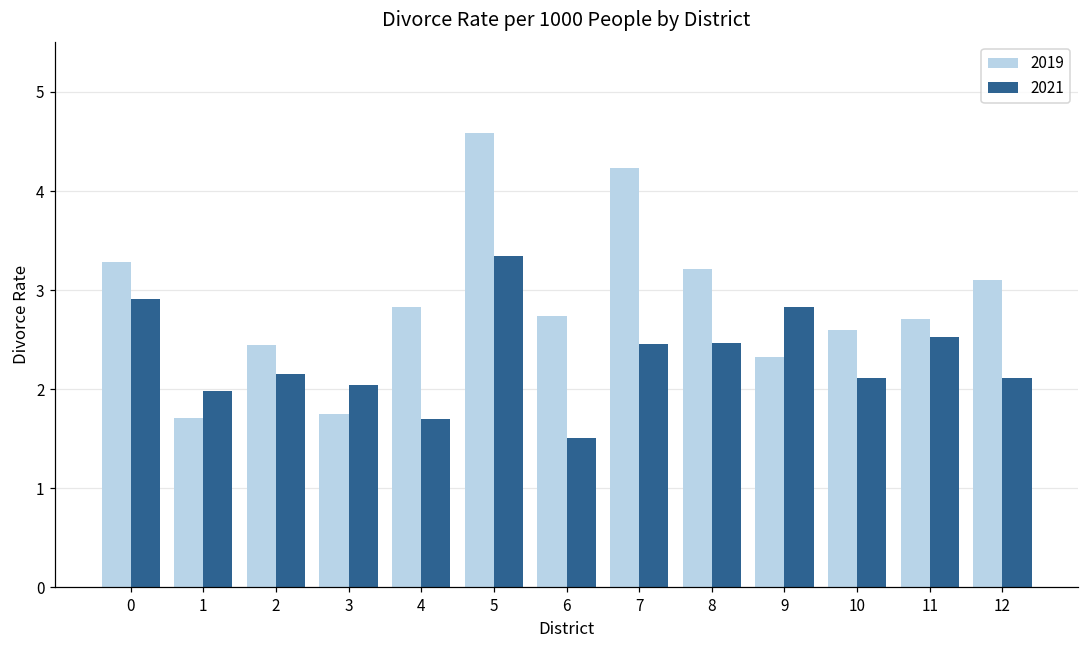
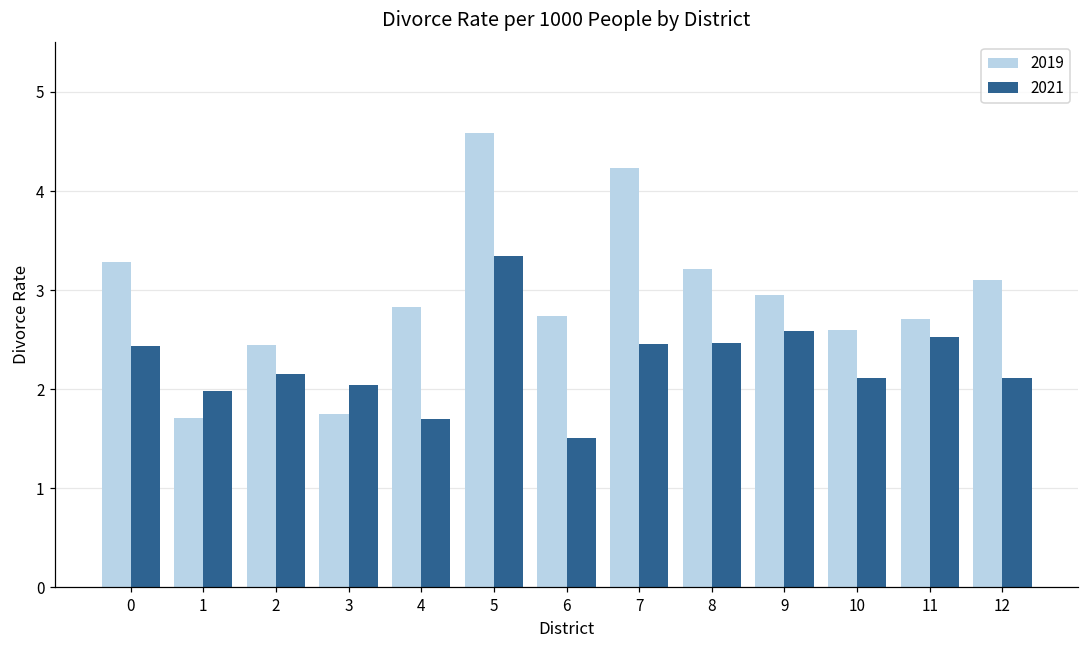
2021, 0: 2.9 -> 2.4
2019, 9: 2.3 -> 3.0
2021, 9: 2.8 -> 2.6
